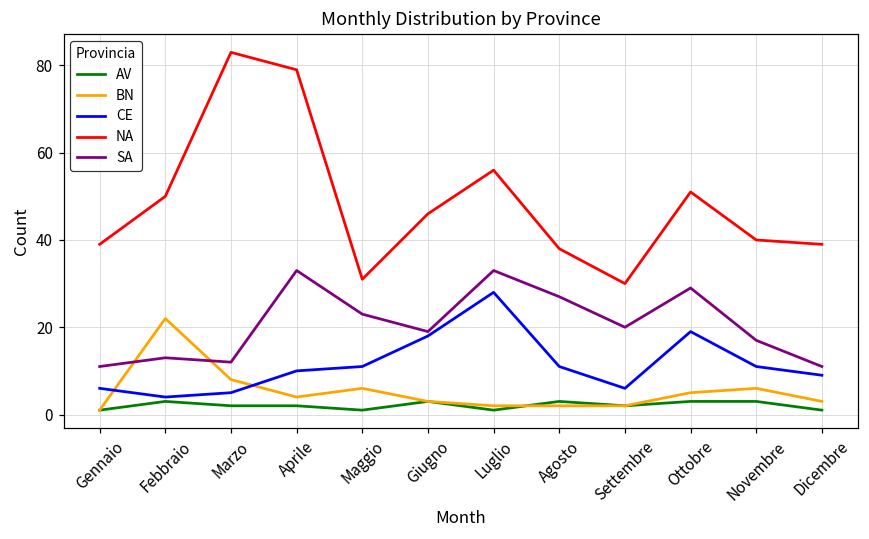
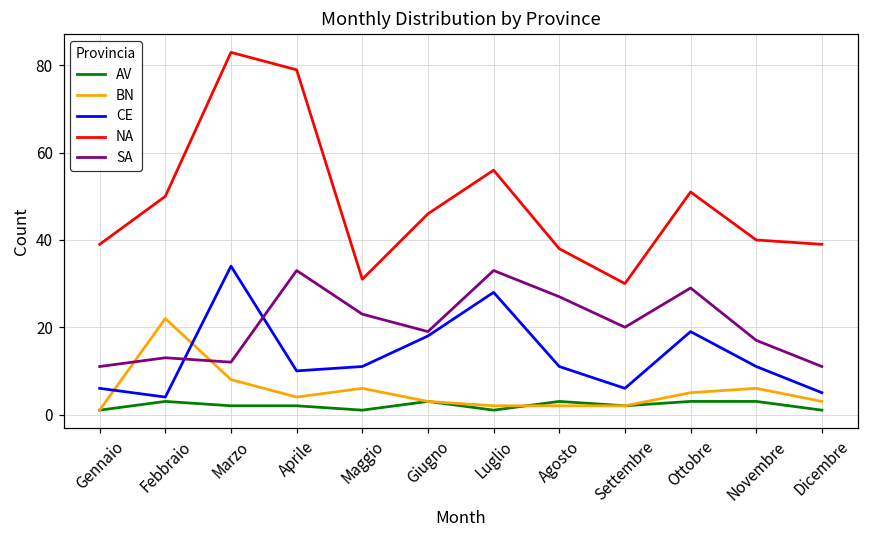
CE, Marzo: 5 -> 34
CE, Dicembre: 9 -> 5
